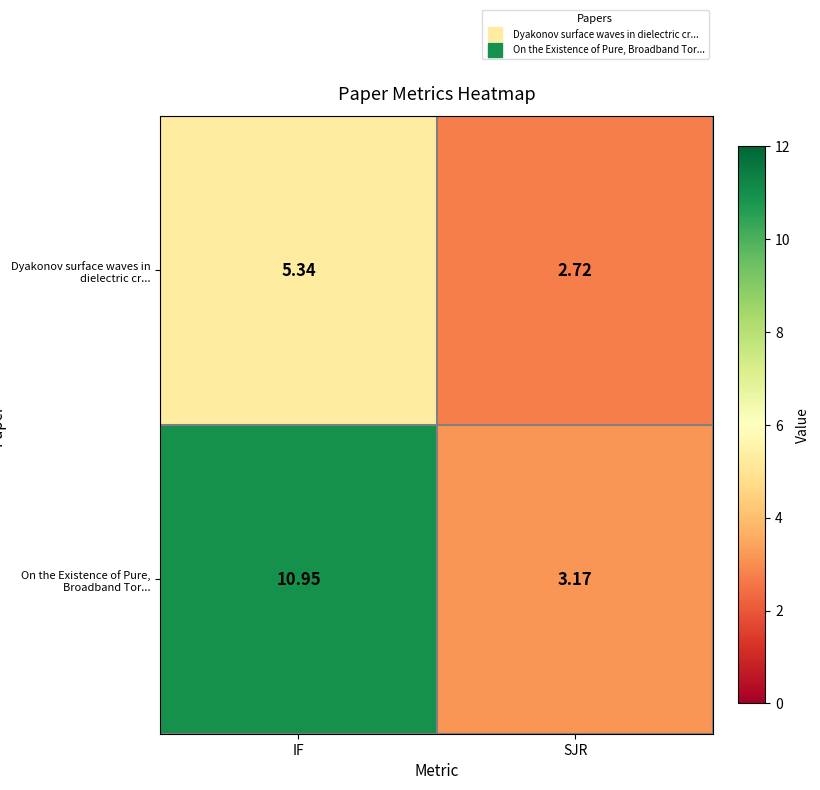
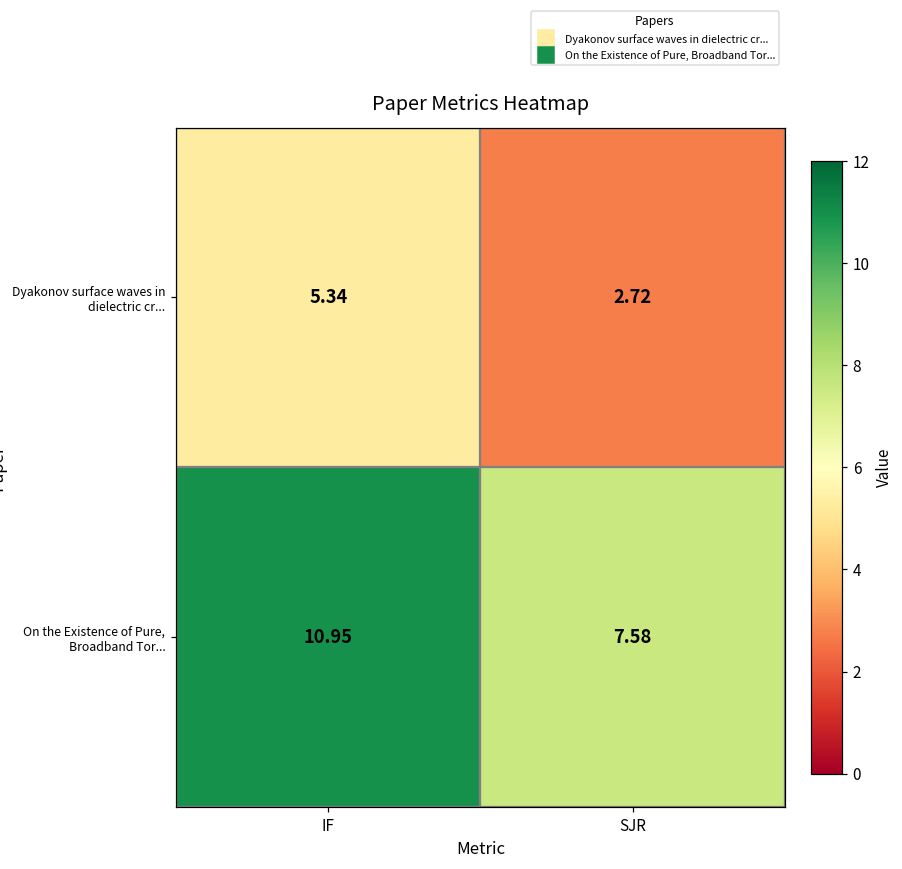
On the Existence of Pure, Broadband Tor..., SJR: 3.17 -> 7.58
